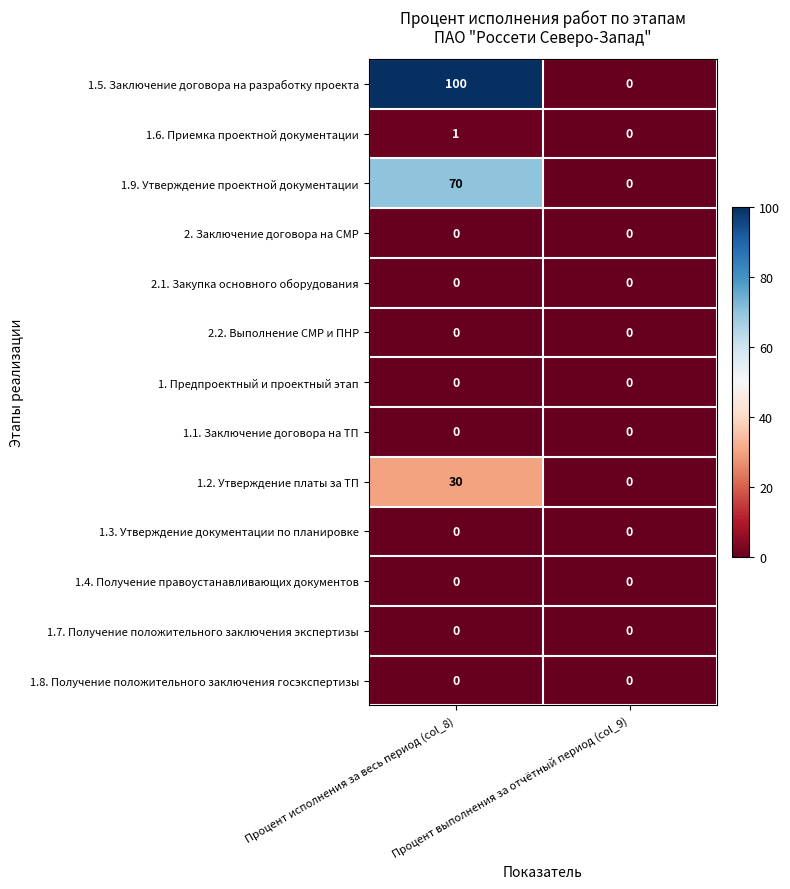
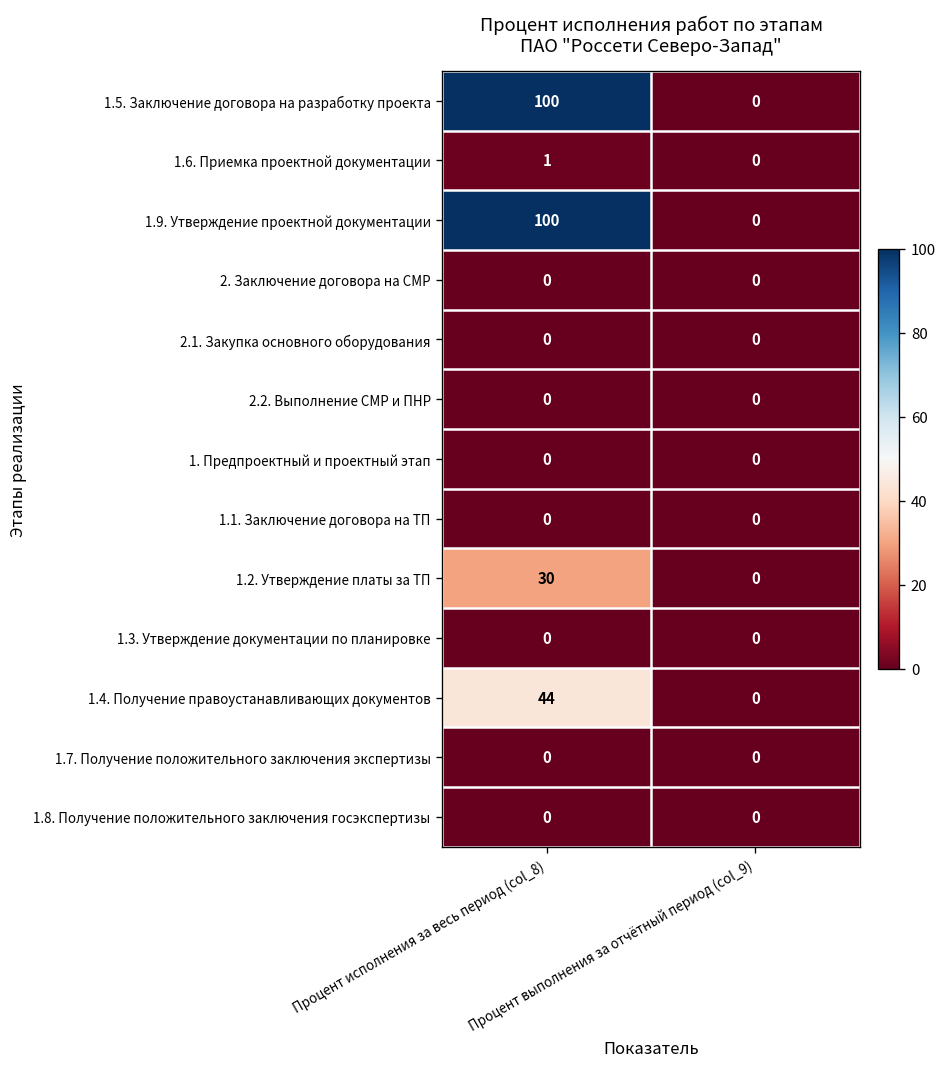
1.9. Утверждение проектной документации, Процент исполнения за весь период (col_8): 70 -> 100
1.4. Получение правоустанавливающих документов, Процент исполнения за весь период (col_8): 0 -> 44
